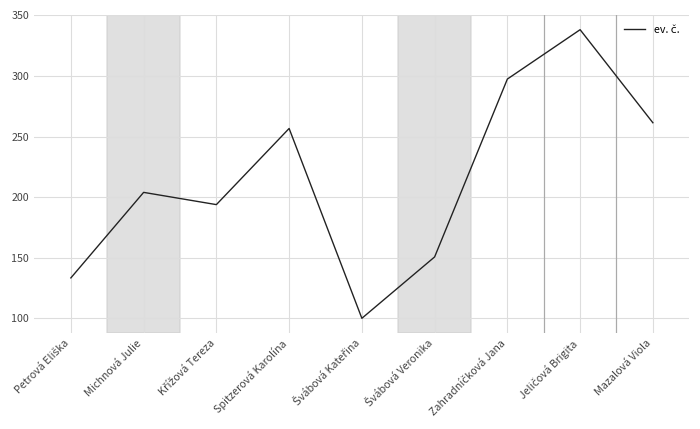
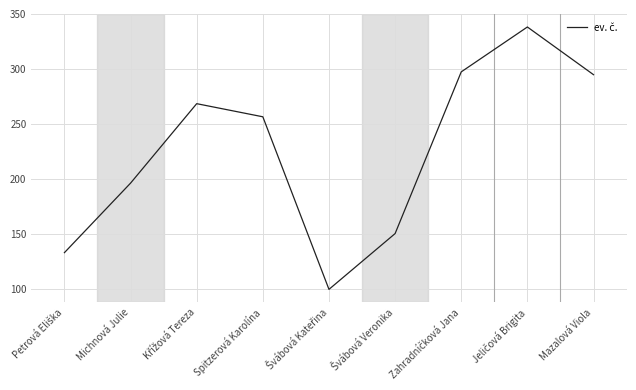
Michnová Julie: 204 -> 196
Křížová Tereza: 194 -> 269
Mazalová Viola: 261 -> 295
